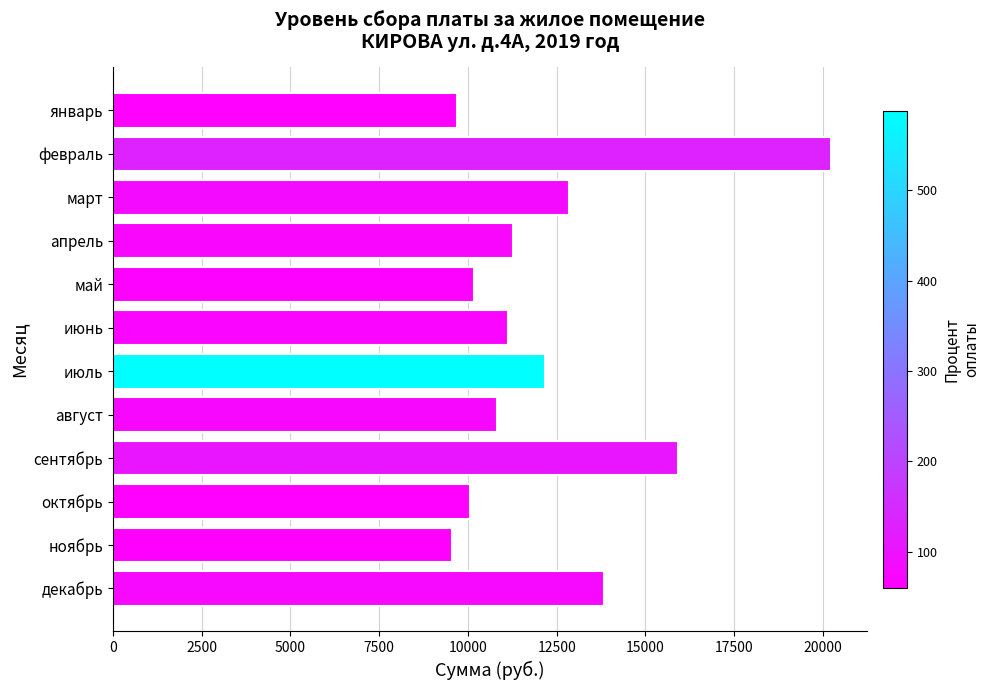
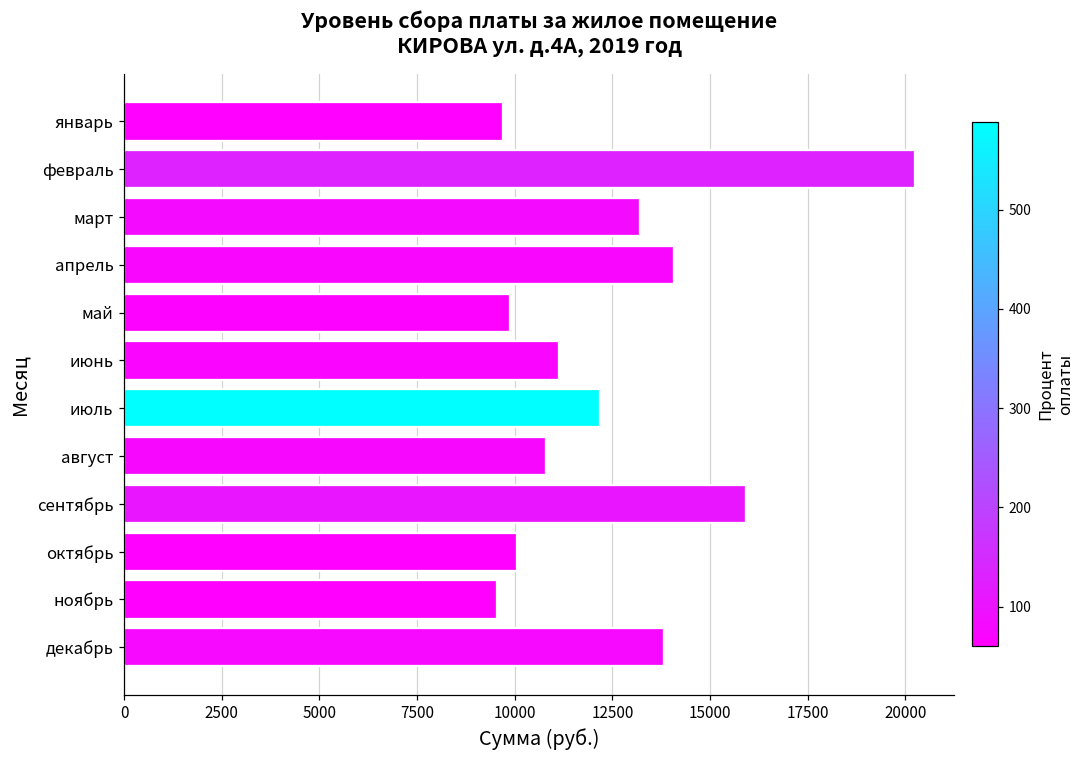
март: 12900 -> 13200
апрель: 11300 -> 14100
май: 10200 -> 9900
